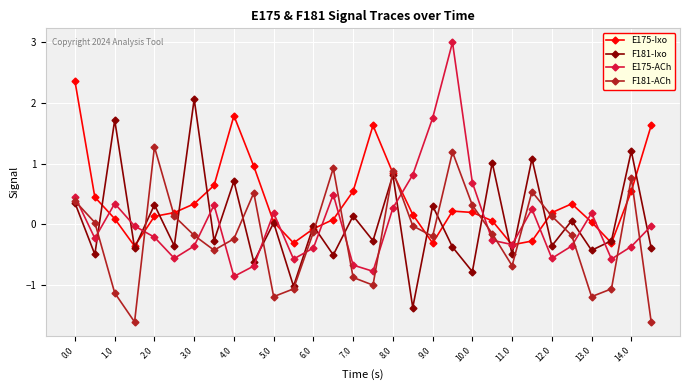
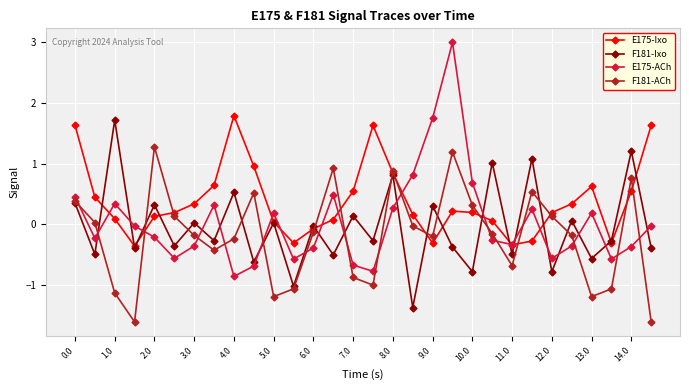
E175-Ixo, 0.0: 2.4 -> 1.6
F181-Ixo, 3.0: 2.1 -> 0.0
F181-Ixo, 4.0: 0.7 -> 0.5
F181-Ixo, 12.0: -0.4 -> -0.8
E175-Ixo, 13.0: 0.0 -> 0.6
F181-Ixo, 13.0: -0.4 -> -0.6
